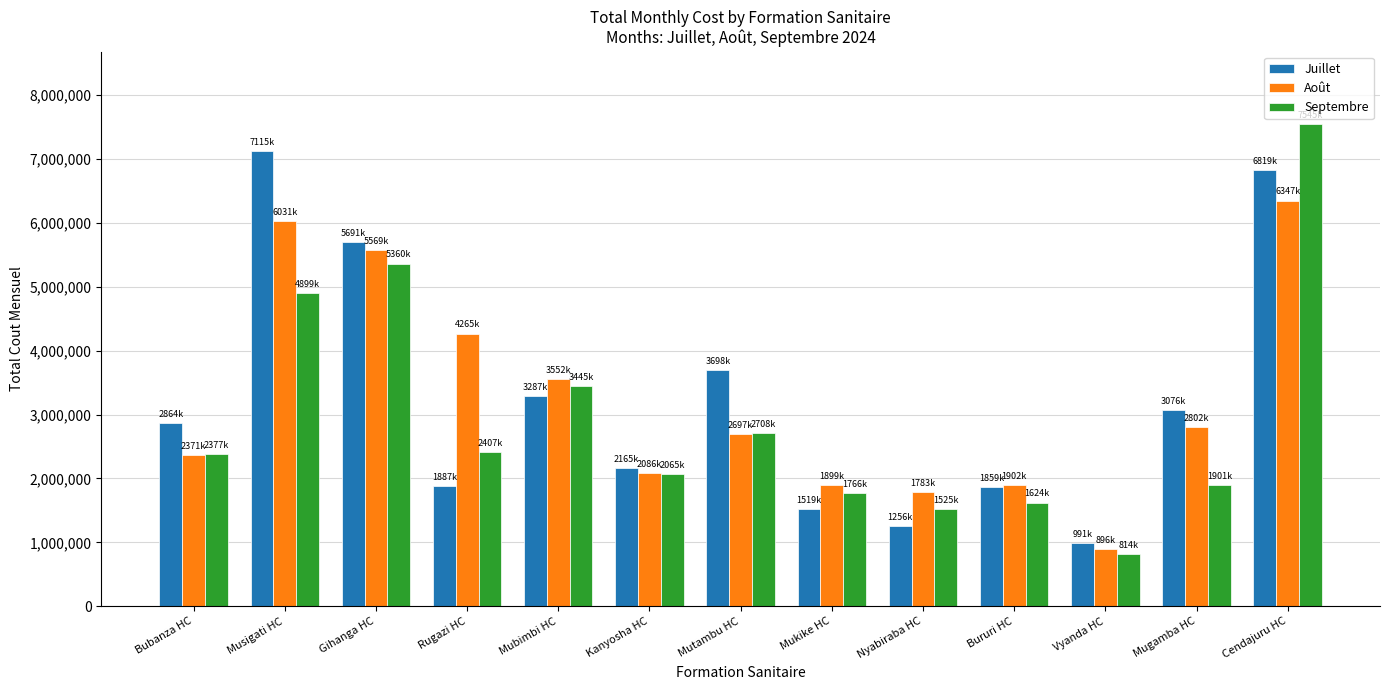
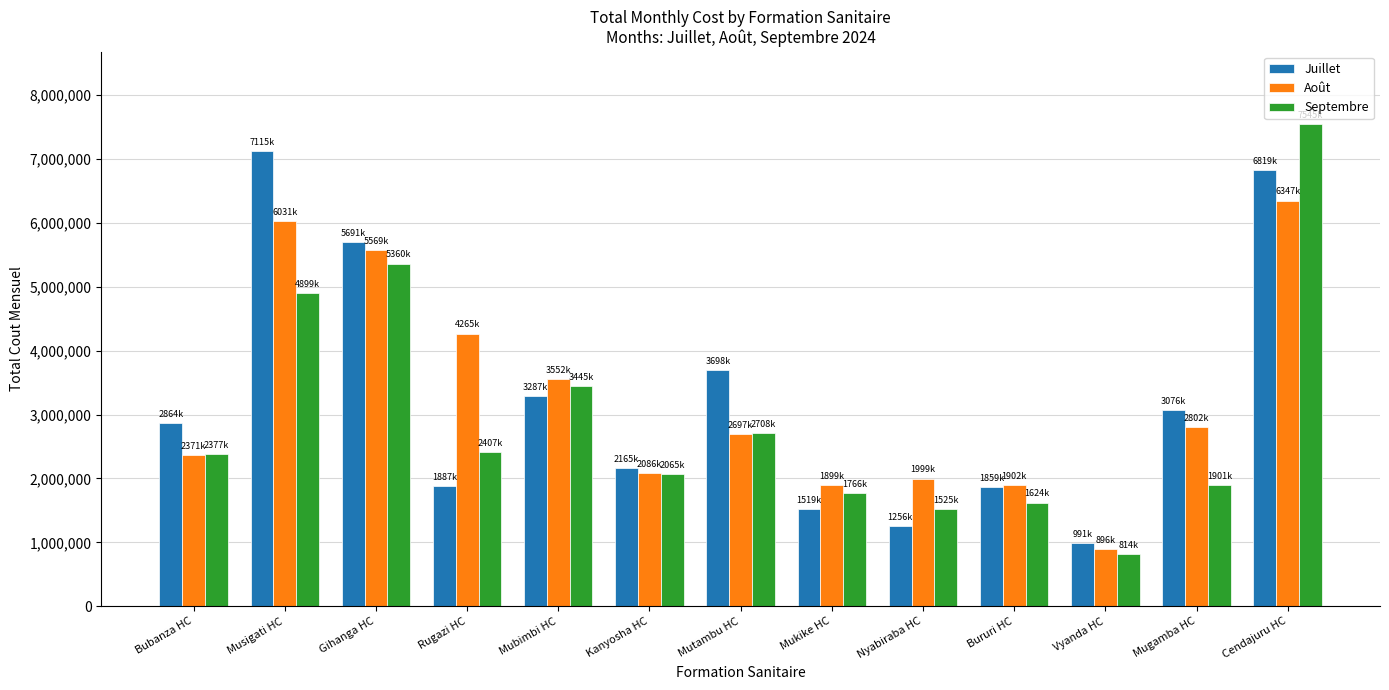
Août, Nyabiraba HC: 1783k -> 1999k
